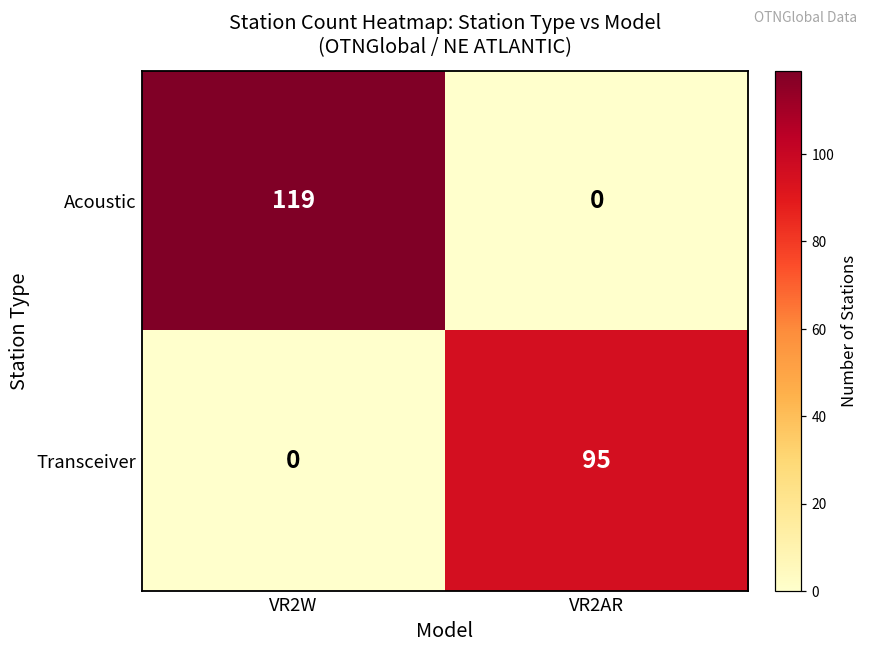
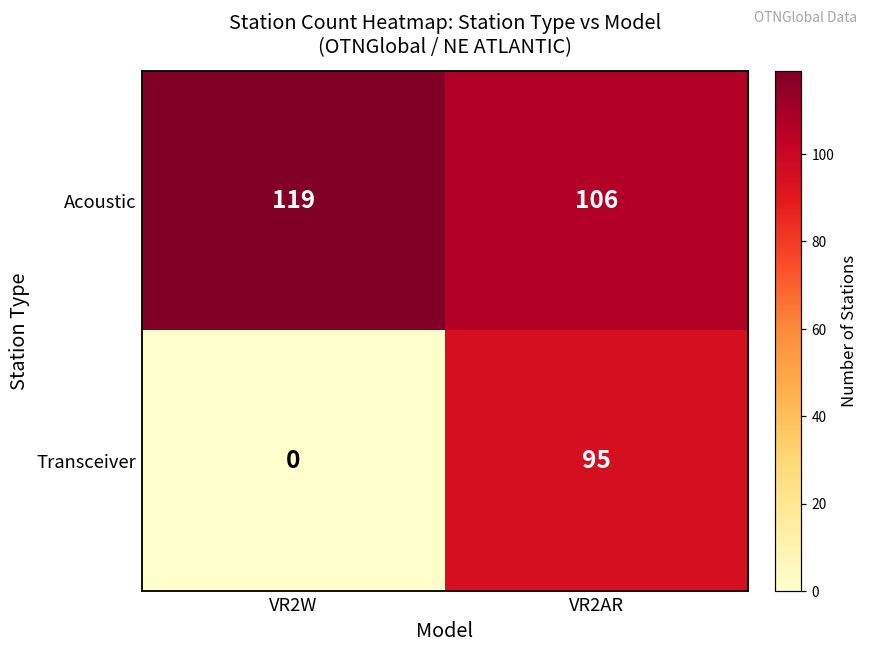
Acoustic, VR2AR: 0 -> 106
